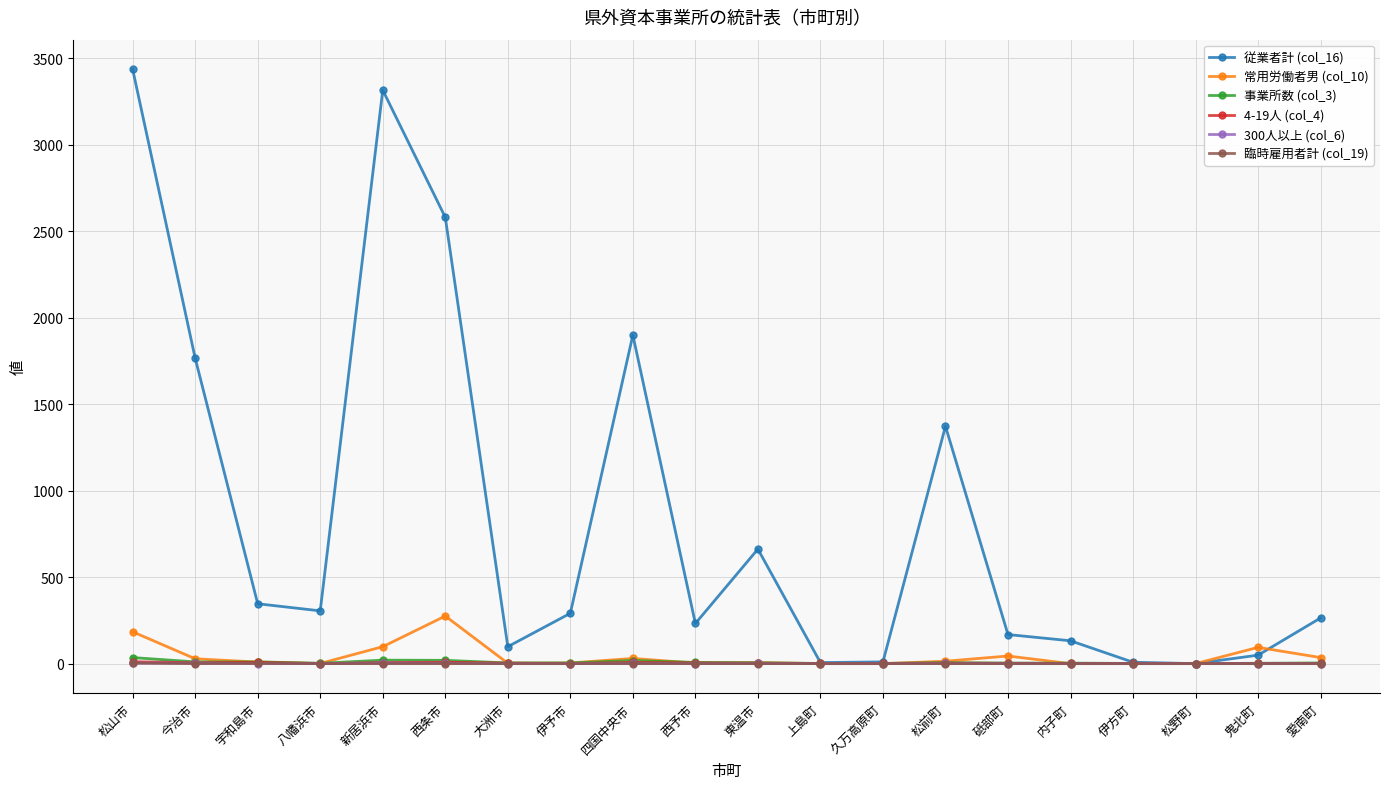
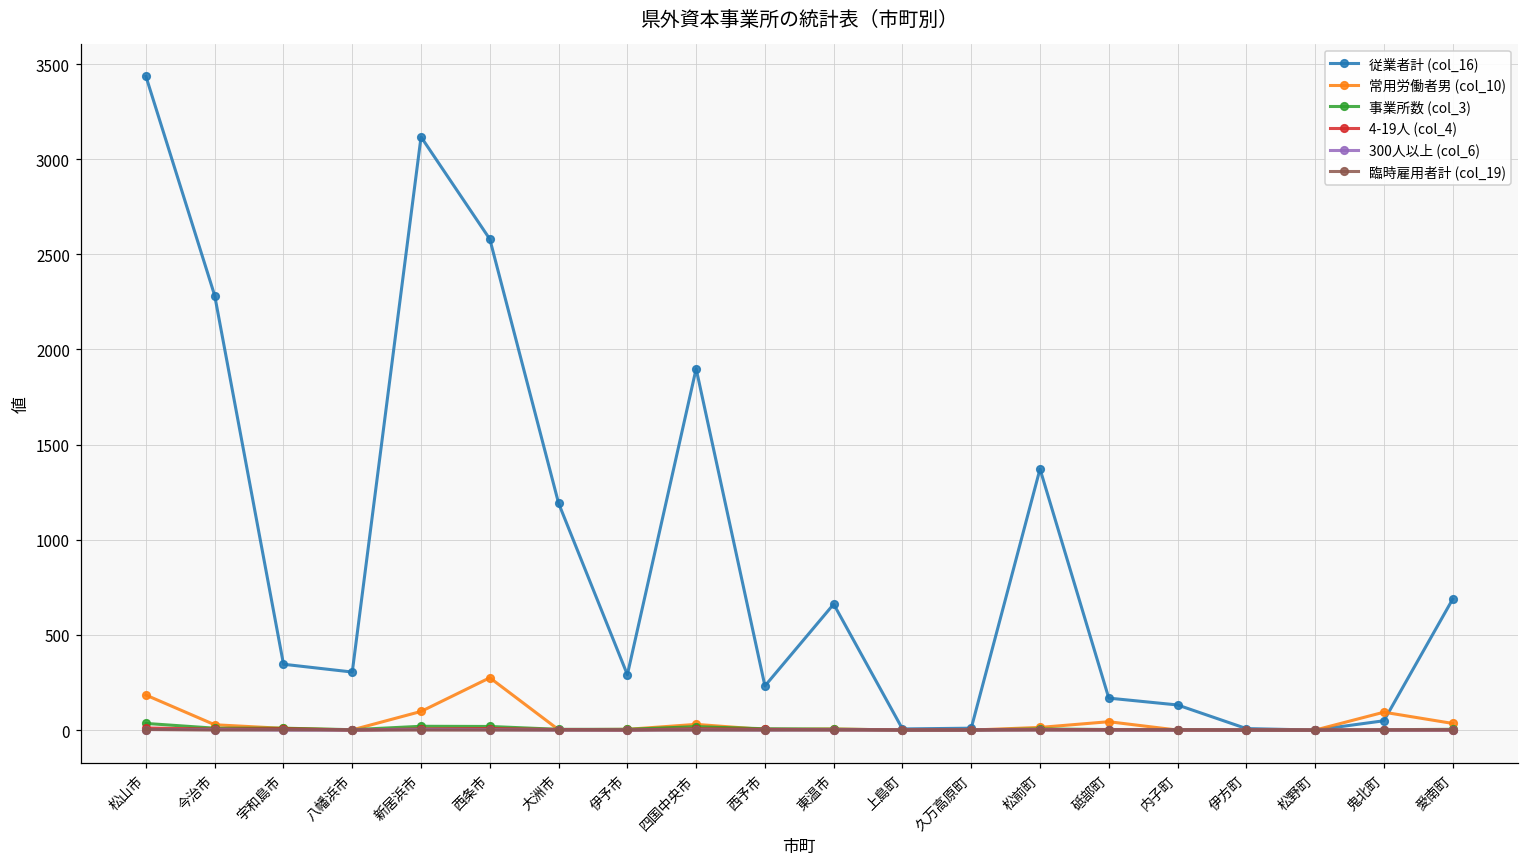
従業者計 (col_16), 今治市: 1770 -> 2280
従業者計 (col_16), 新居浜市: 3320 -> 3120
従業者計 (col_16), 大洲市: 100 -> 1190
従業者計 (col_16), 愛南町: 260 -> 690
